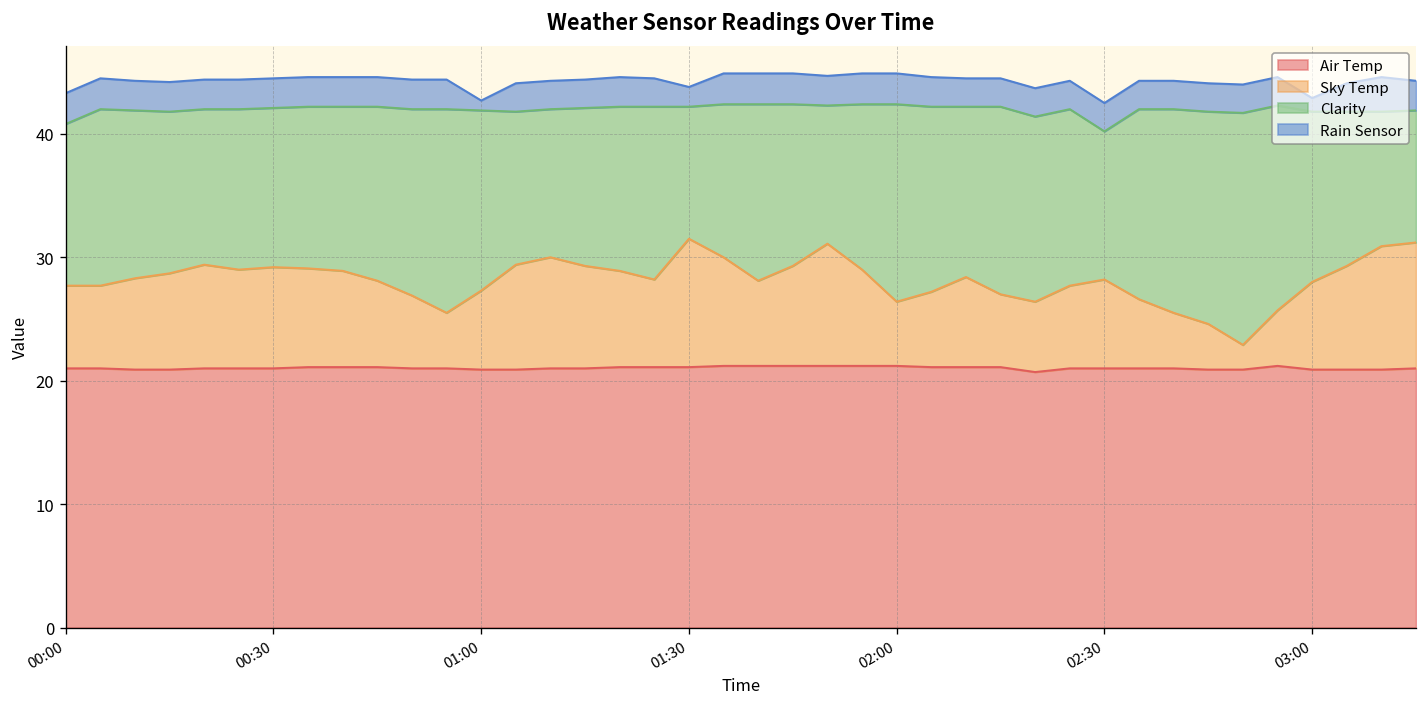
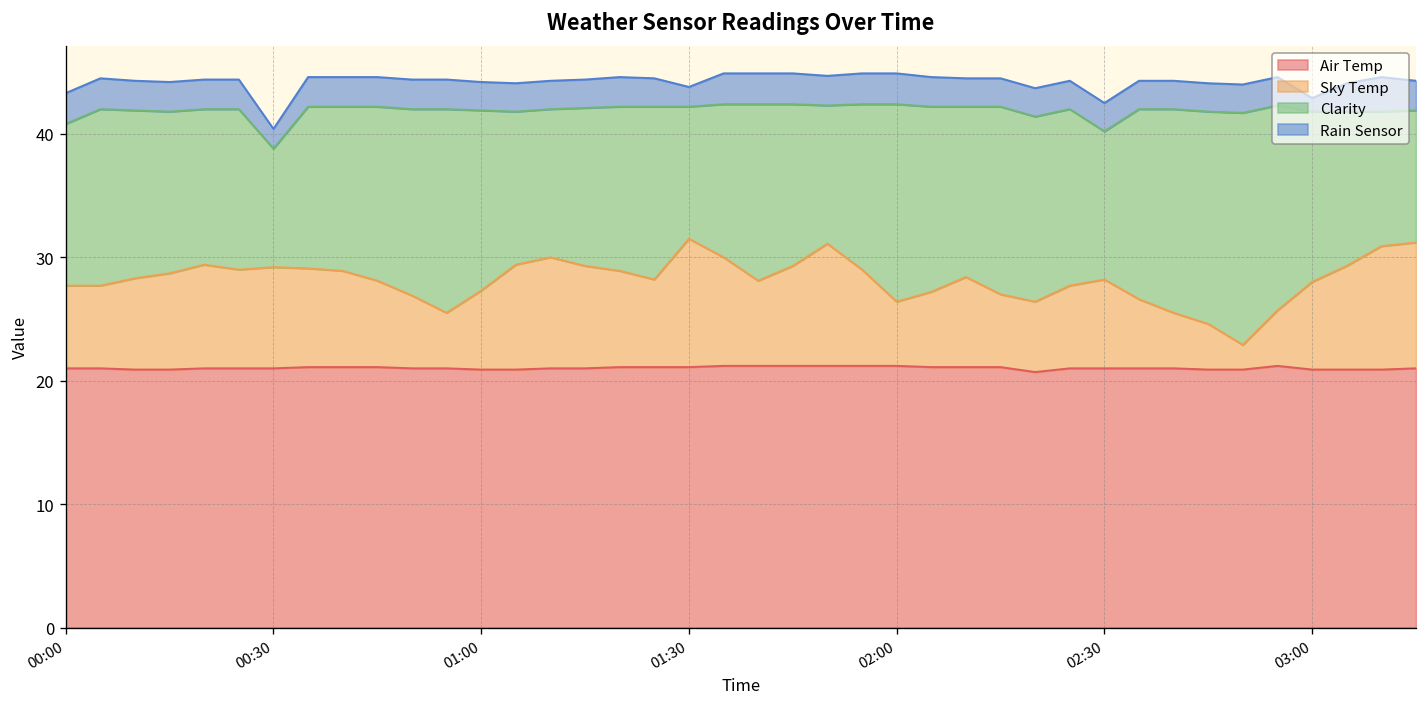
Clarity, 00:30: 12.9 -> 9.6
Rain Sensor, 00:30: 2.4 -> 1.6
Rain Sensor, 01:00: 0.8 -> 2.3
